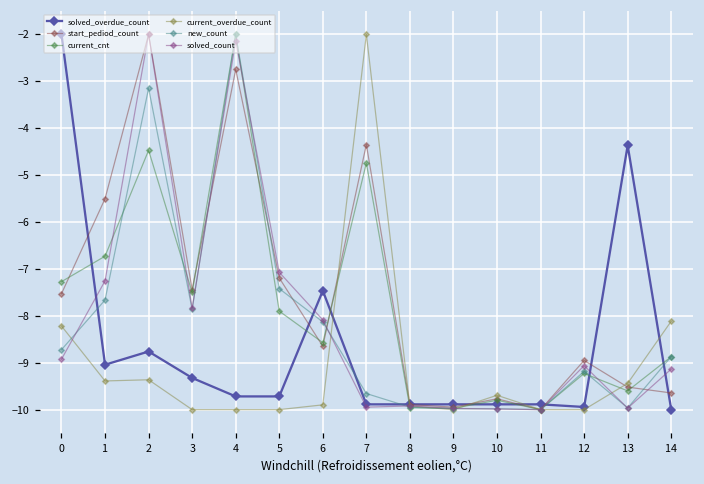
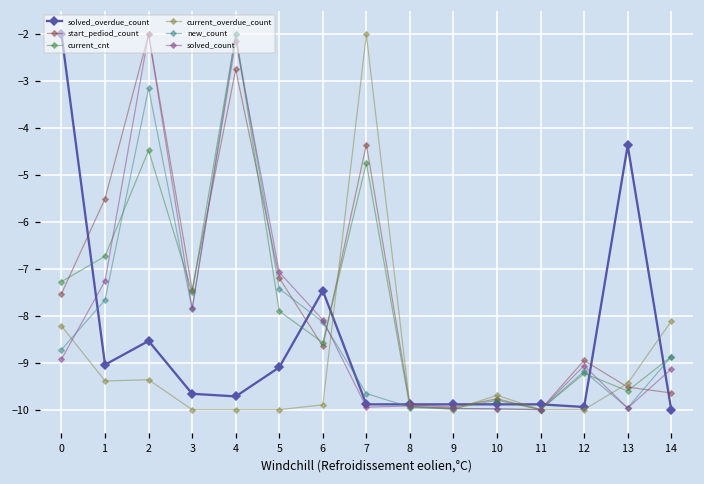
solved_overdue_count, 2: -8.8 -> -8.5
solved_overdue_count, 3: -9.3 -> -9.7
solved_overdue_count, 5: -9.7 -> -9.1
